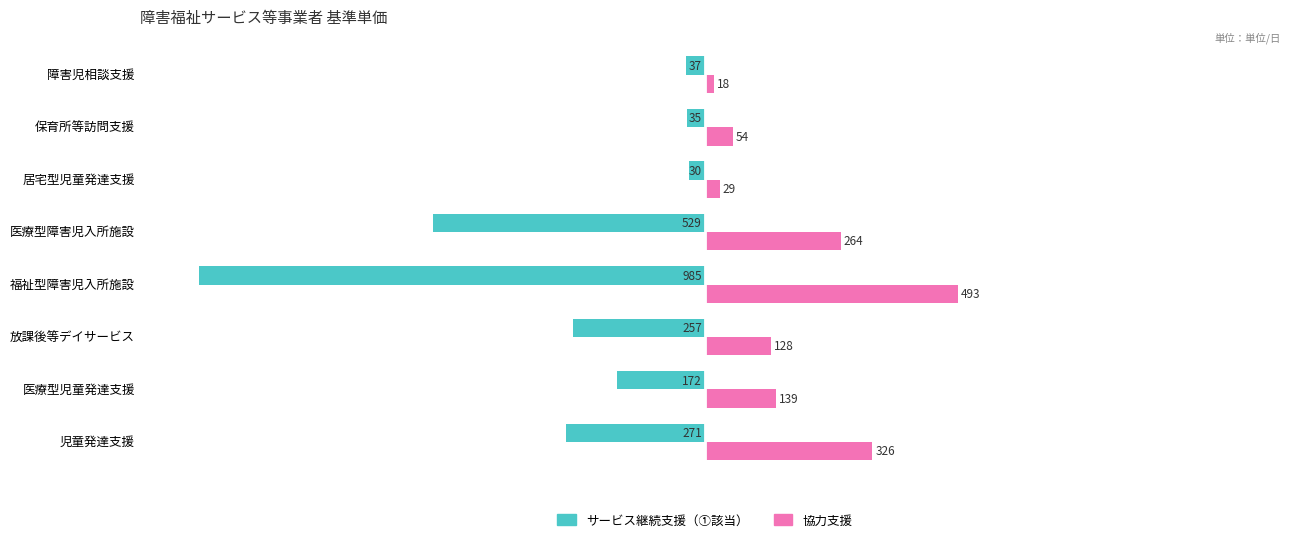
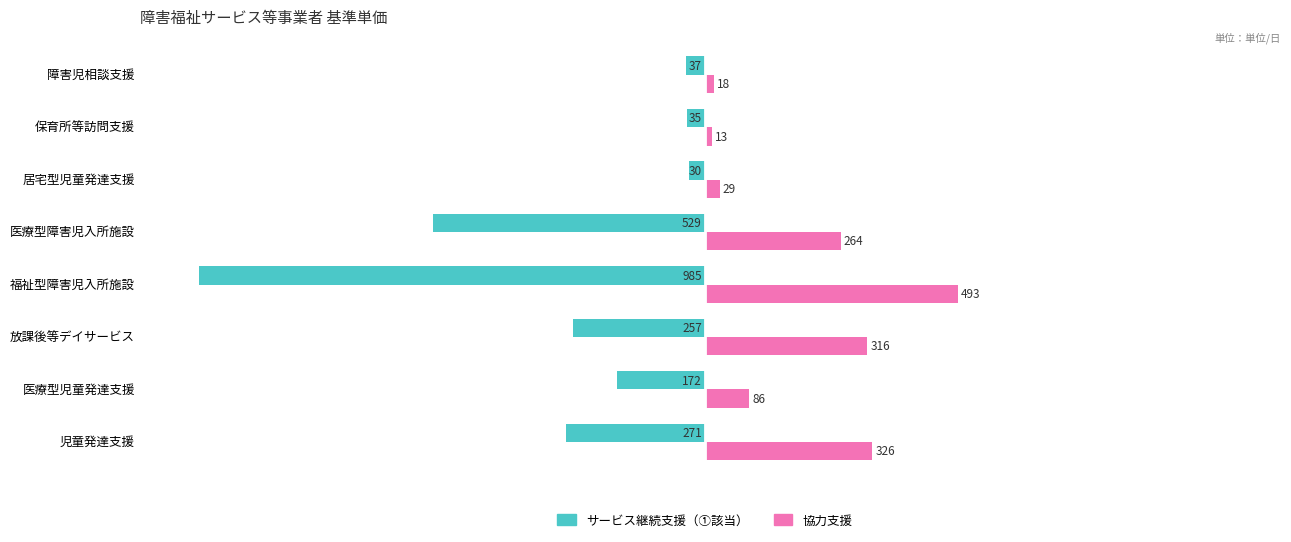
協力支援, 保育所等訪問支援: 54 -> 13
協力支援, 放課後等デイサービス: 128 -> 316
協力支援, 医療型児童発達支援: 139 -> 86
